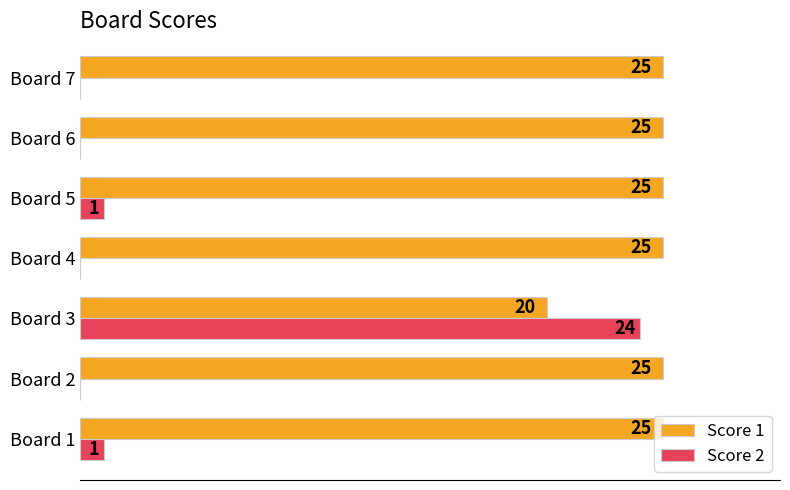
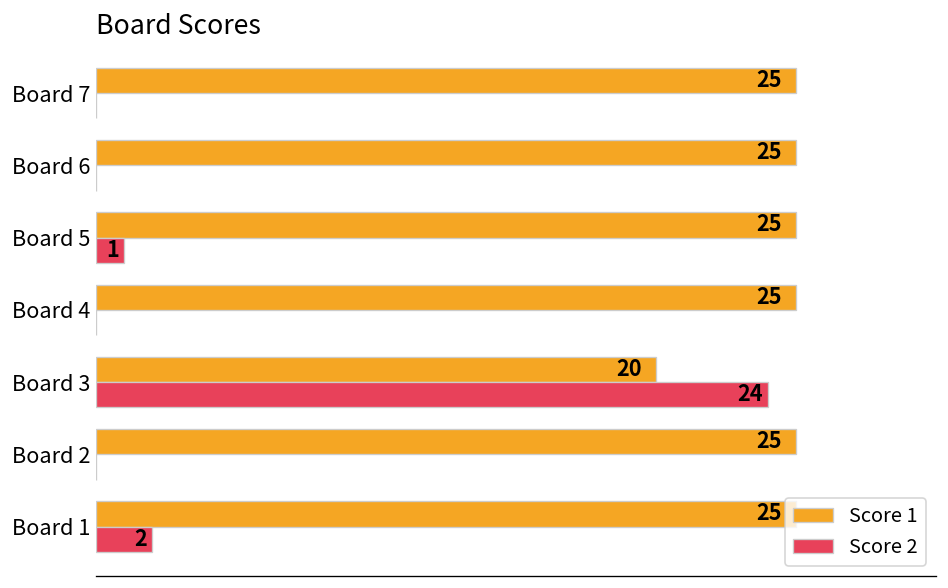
Score 2, Board 1: 1 -> 2
